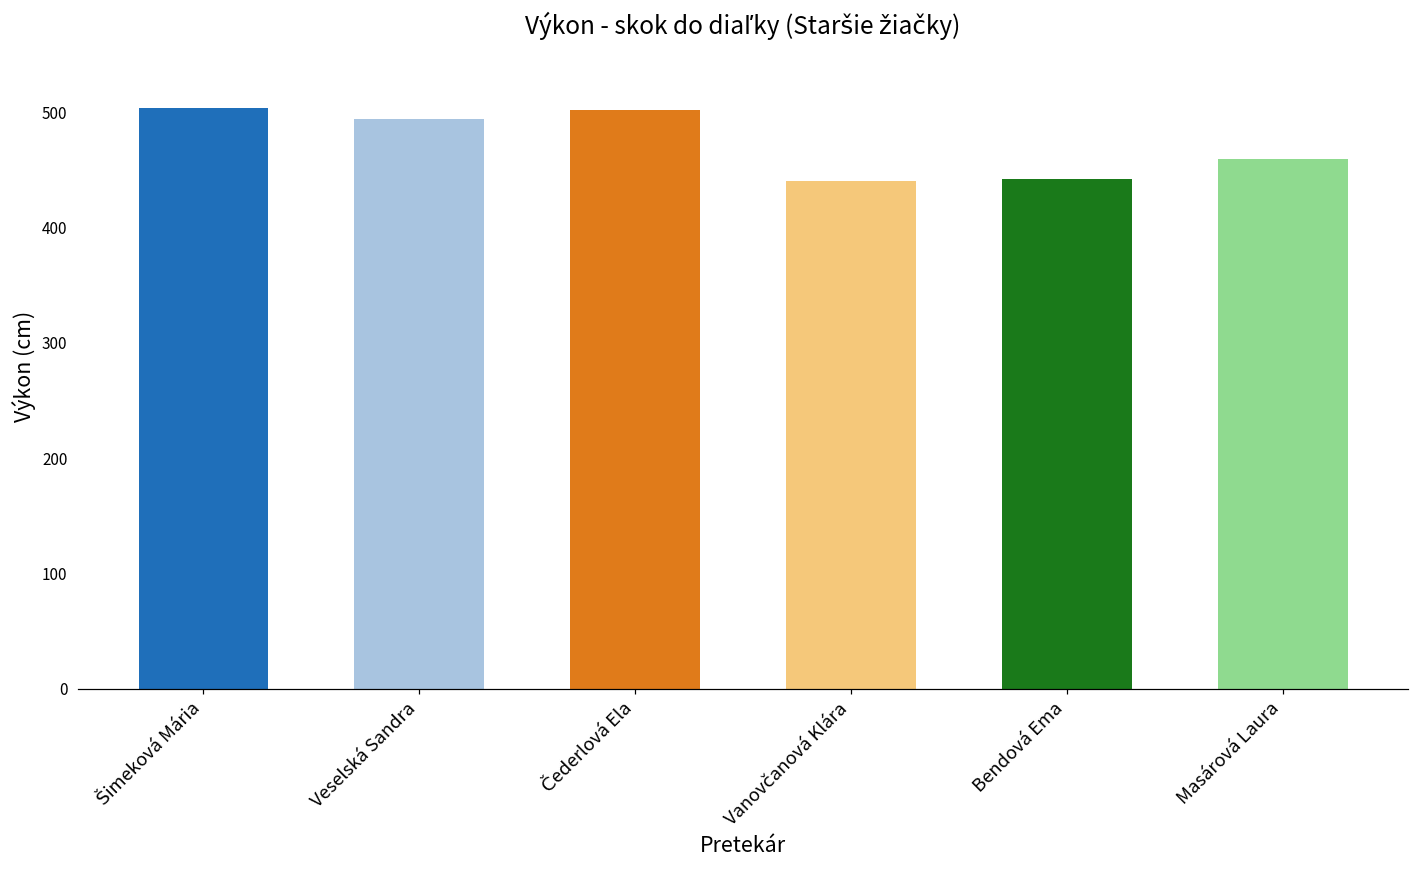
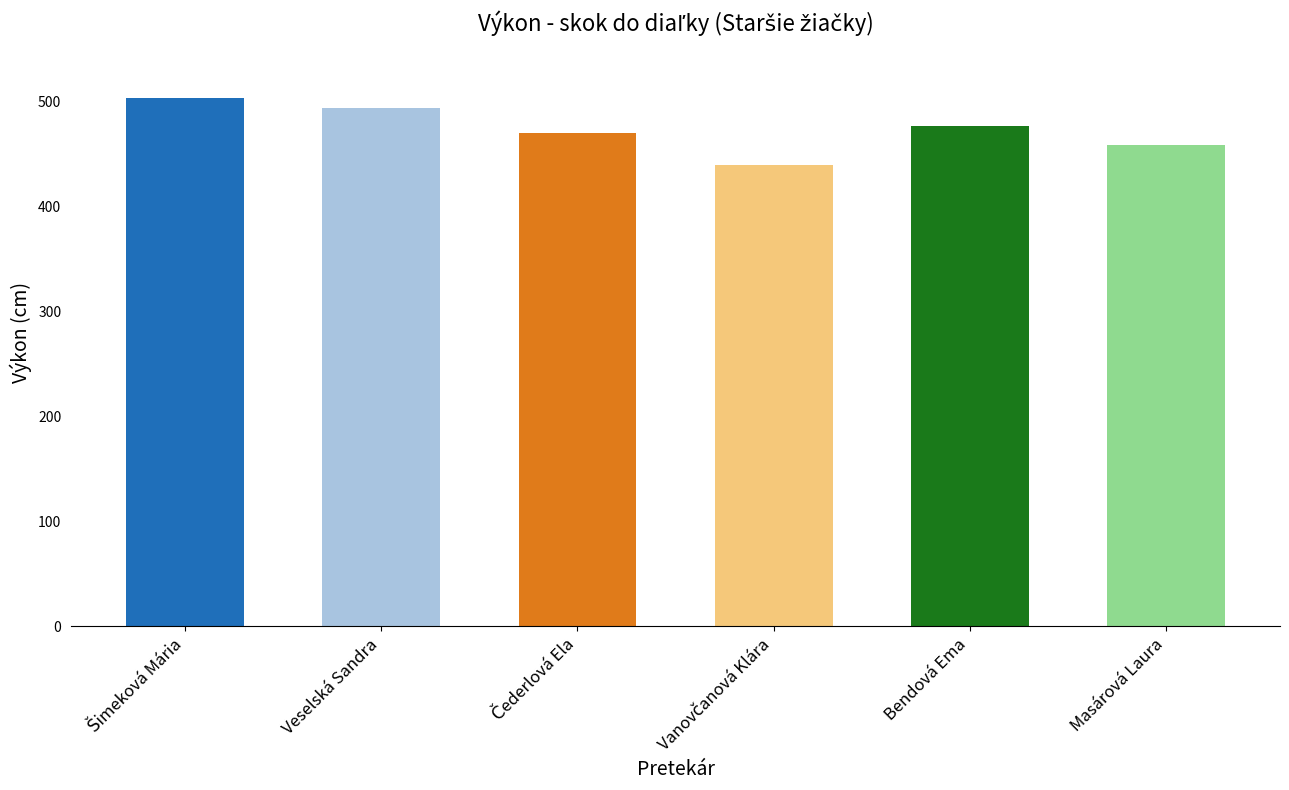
Čederlová Ela: 502 -> 470
Bendová Ema: 442 -> 477
